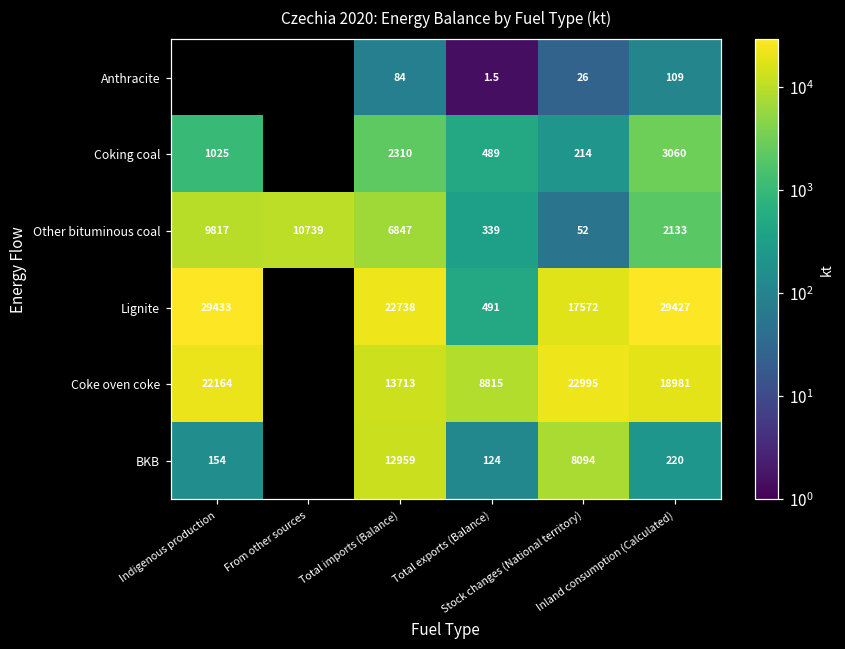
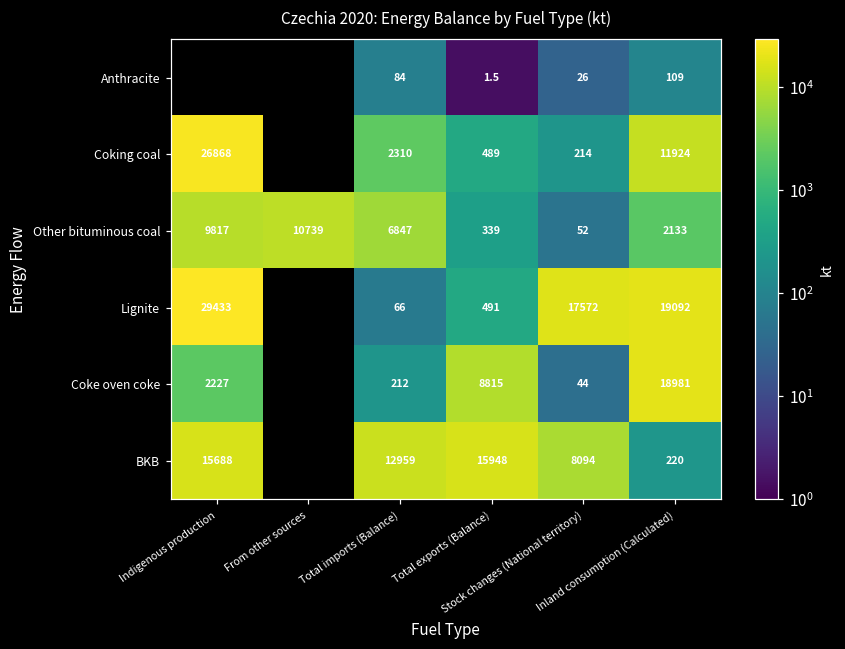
Coking coal, Indigenous production: 1025 -> 26868
Coking coal, Inland consumption (Calculated): 3060 -> 11924
Lignite, Total imports (Balance): 22738 -> 66
Lignite, Inland consumption (Calculated): 29427 -> 19092
Coke oven coke, Indigenous production: 22164 -> 2227
Coke oven coke, Total imports (Balance): 13713 -> 212
Coke oven coke, Stock changes (National territory): 22995 -> 44
BKB, Indigenous production: 154 -> 15688
BKB, Total exports (Balance): 124 -> 15948
